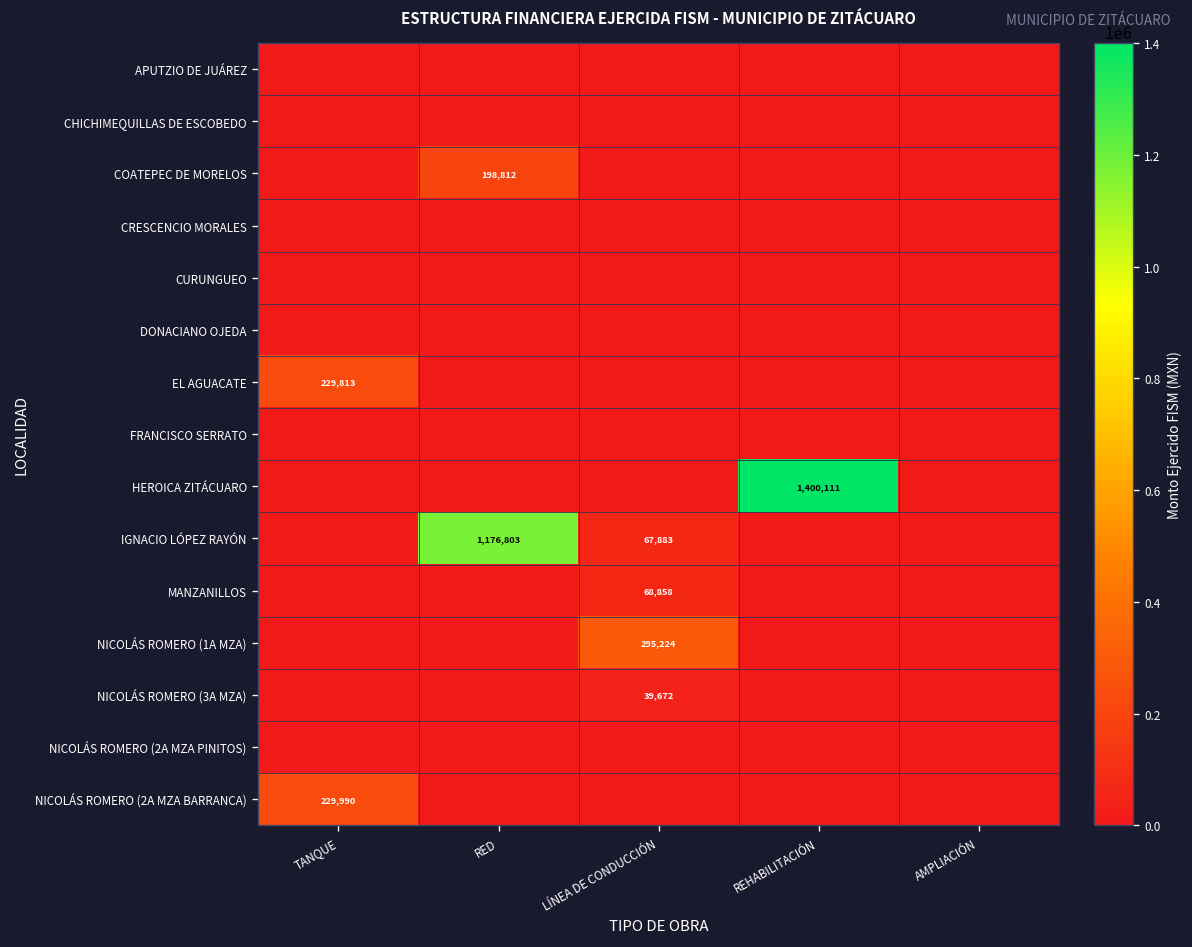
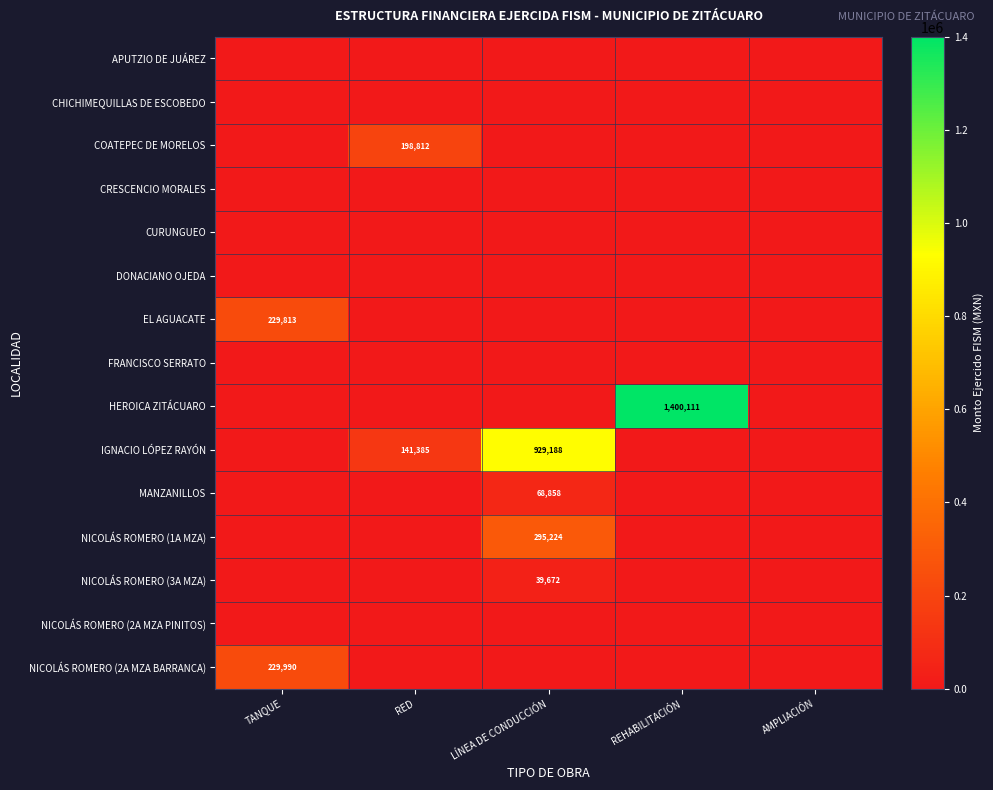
IGNACIO LÓPEZ RAYÓN, RED: 1,176,803 -> 141,385
IGNACIO LÓPEZ RAYÓN, LÍNEA DE CONDUCCIÓN: 67,883 -> 929,188
